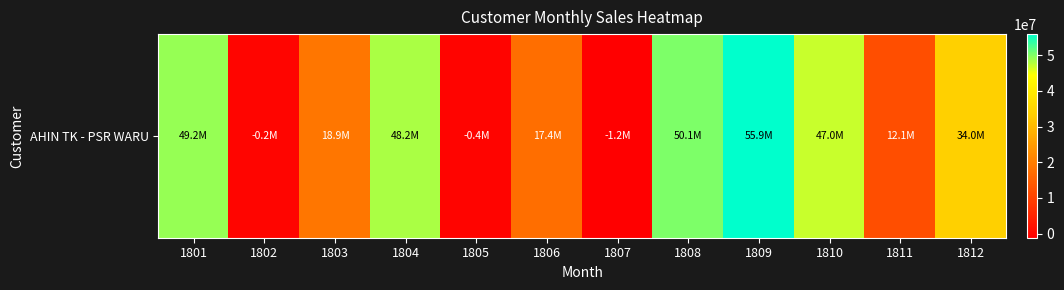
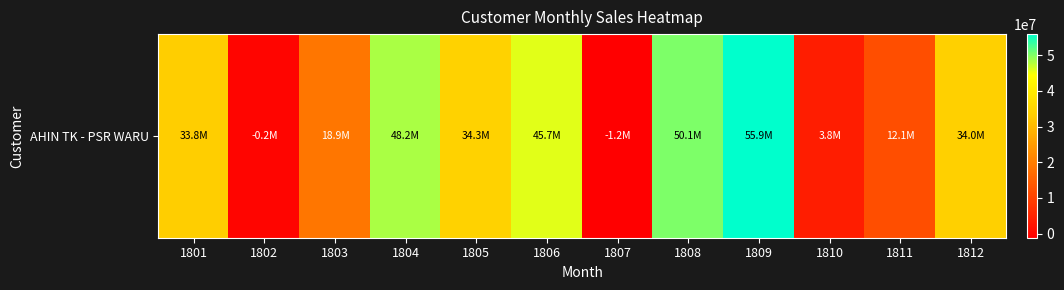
AHIN TK - PSR WARU, 1801: 49.2M -> 33.8M
AHIN TK - PSR WARU, 1805: -0.4M -> 34.3M
AHIN TK - PSR WARU, 1806: 17.4M -> 45.7M
AHIN TK - PSR WARU, 1810: 47.0M -> 3.8M
